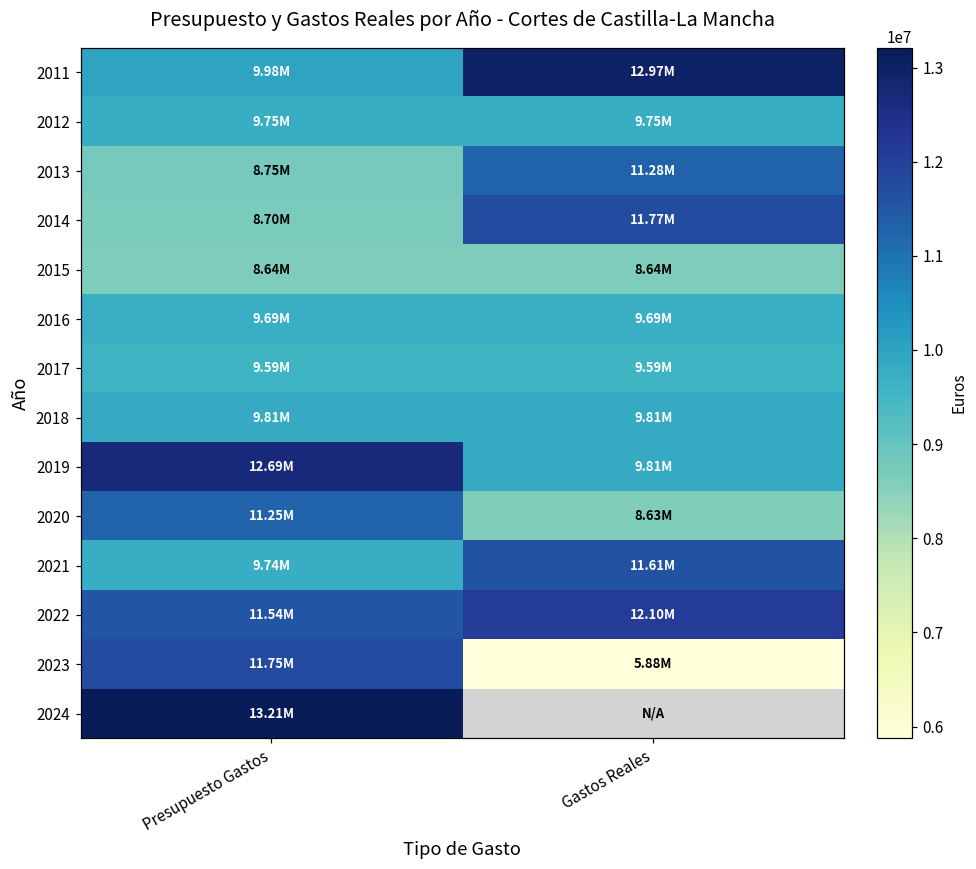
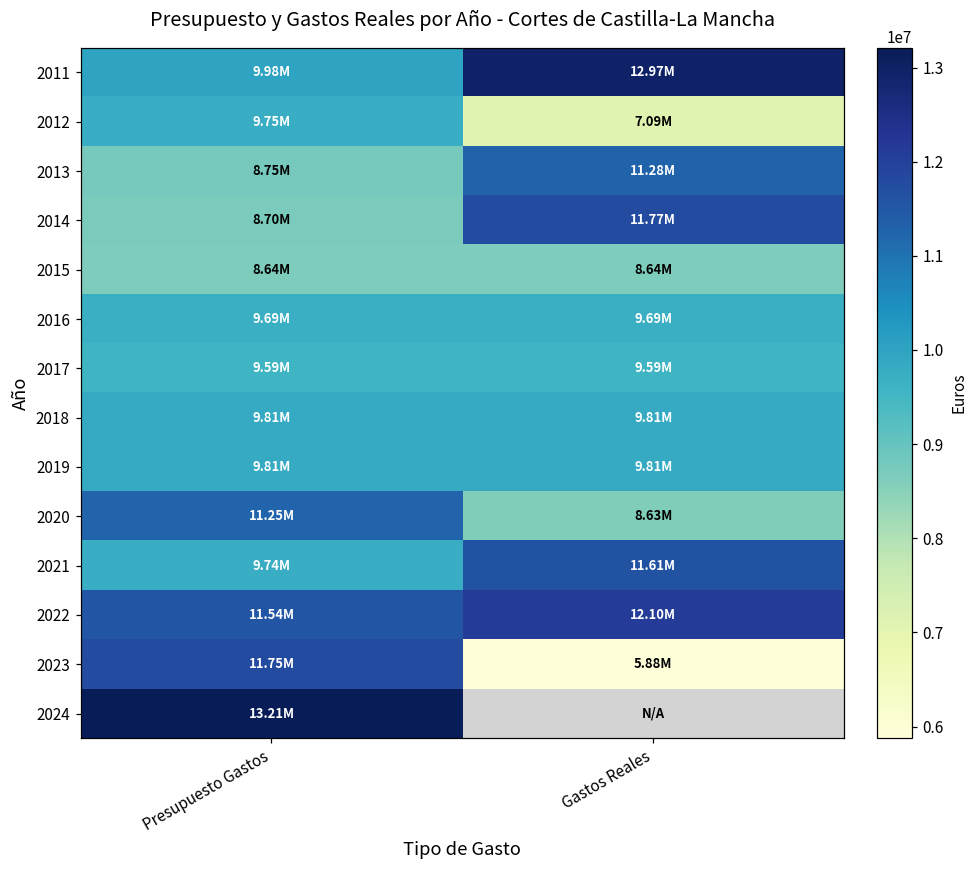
2012, Gastos Reales: 9.75M -> 7.09M
2019, Presupuesto Gastos: 12.69M -> 9.81M
